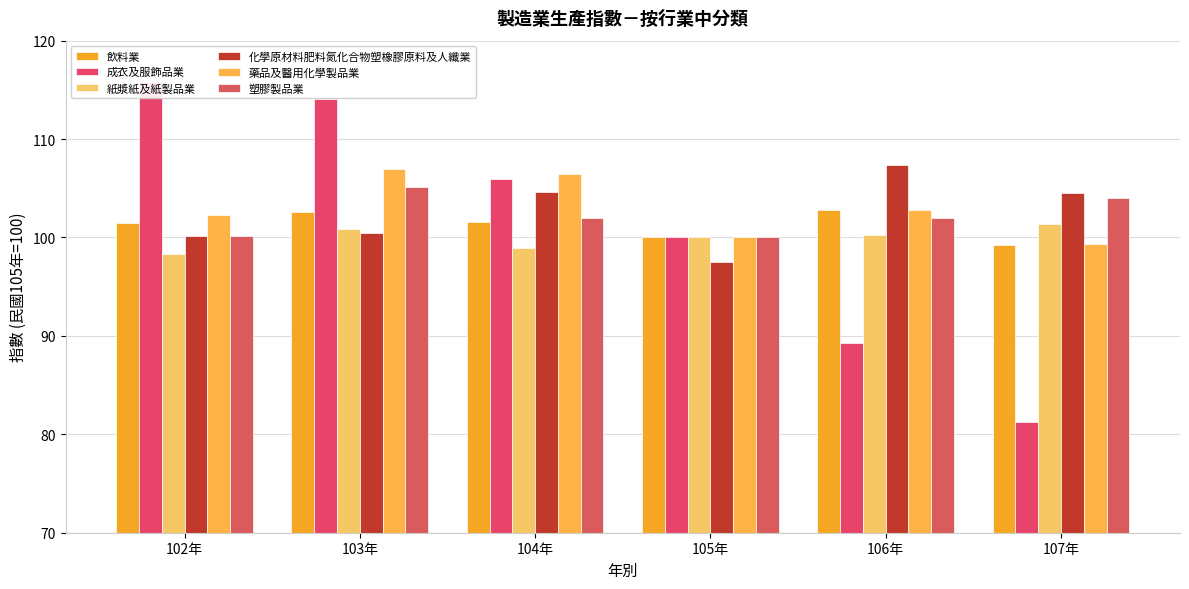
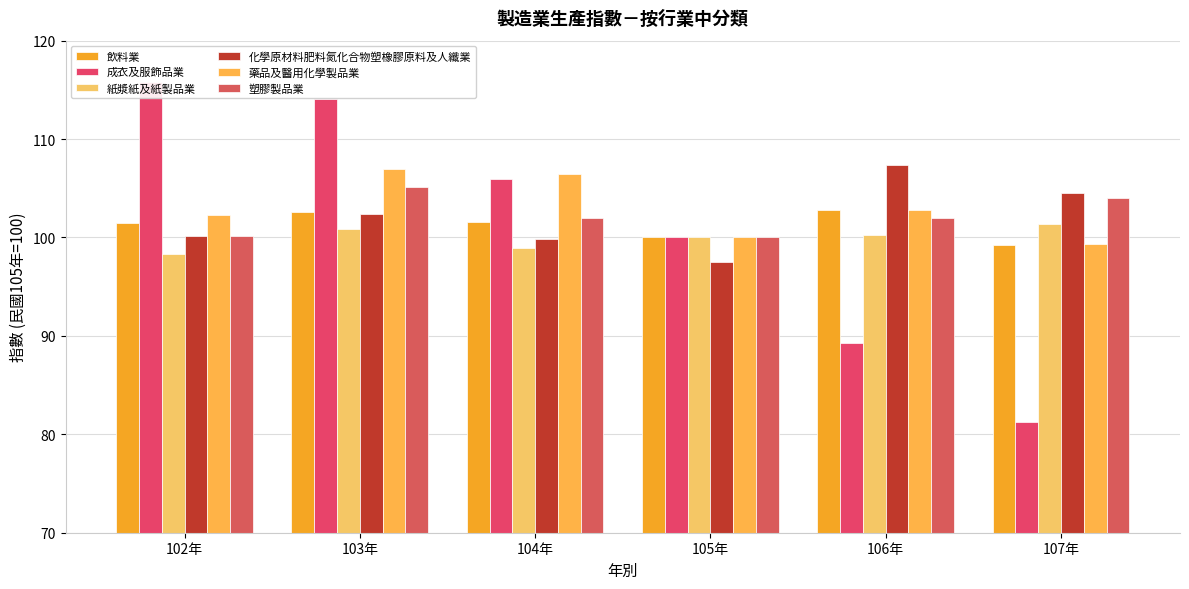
化學原材料肥料氮化合物塑橡膠原料及人纖業, 103年: 100 -> 102
化學原材料肥料氮化合物塑橡膠原料及人纖業, 104年: 105 -> 100
